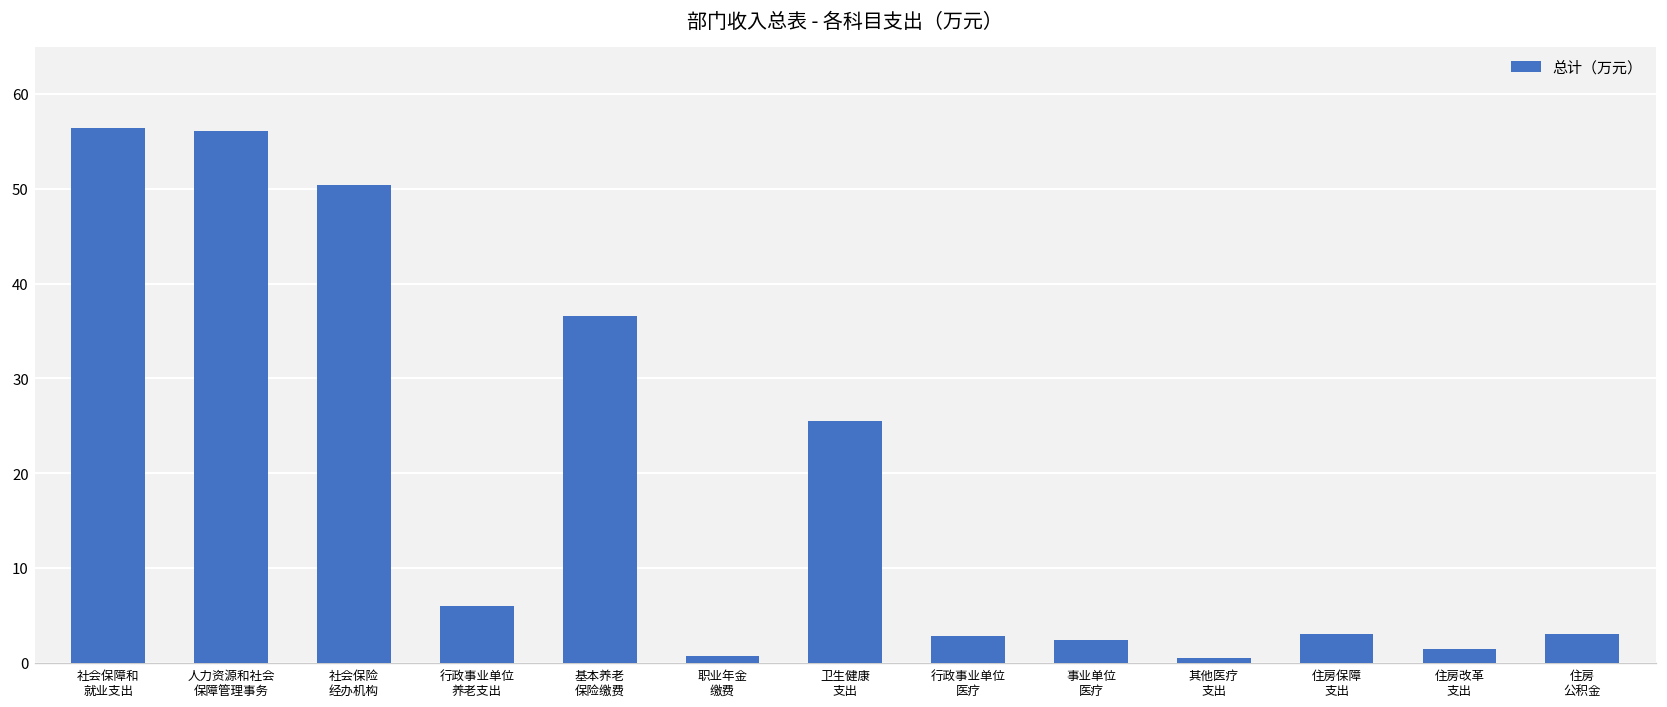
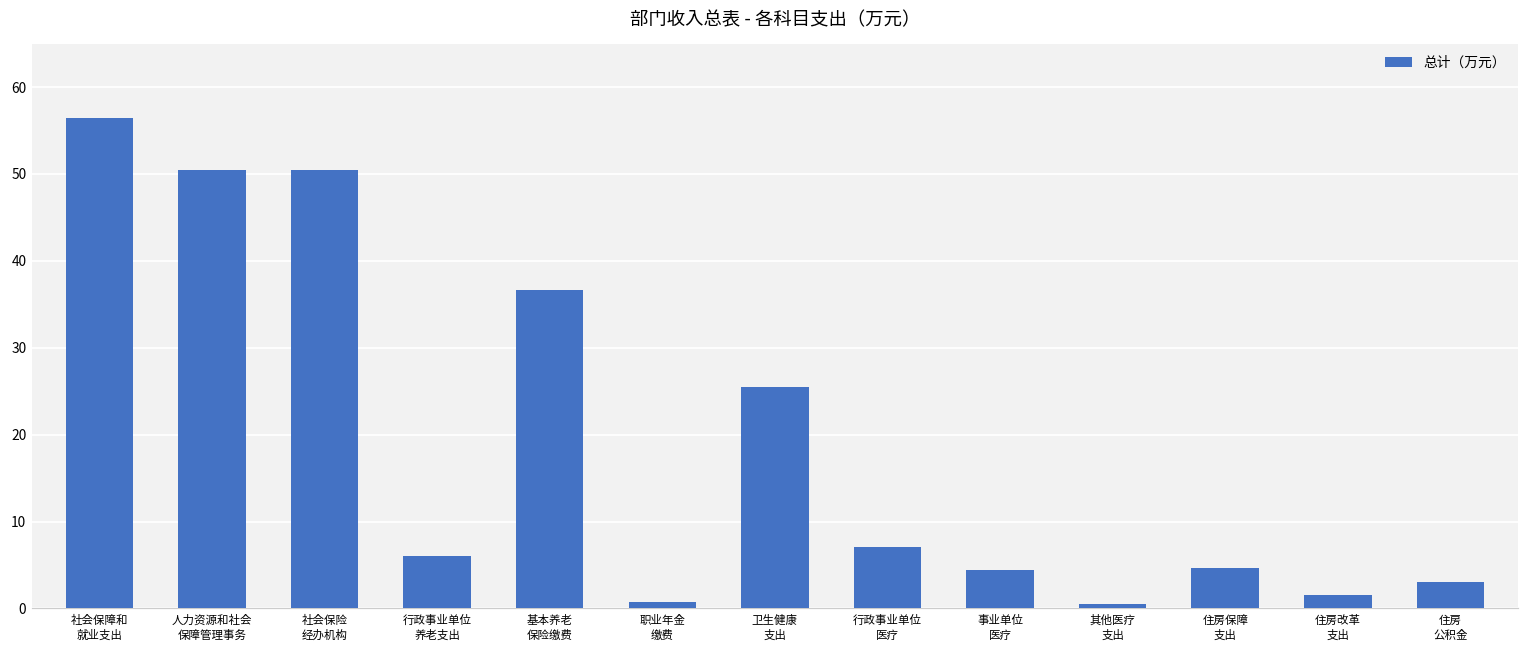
人力资源和社会 保障管理事务: 56 -> 50
行政事业单位 医疗: 3 -> 7
事业单位 医疗: 2 -> 4
住房保障 支出: 3 -> 5
